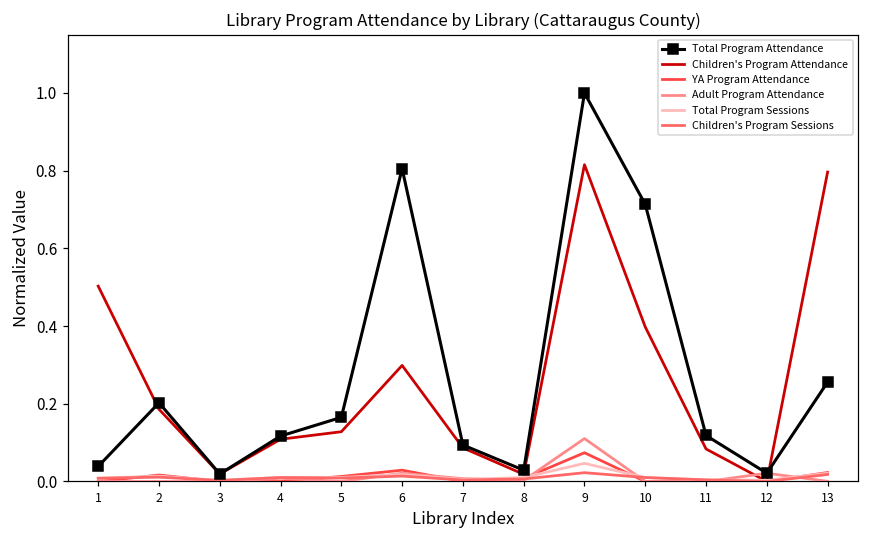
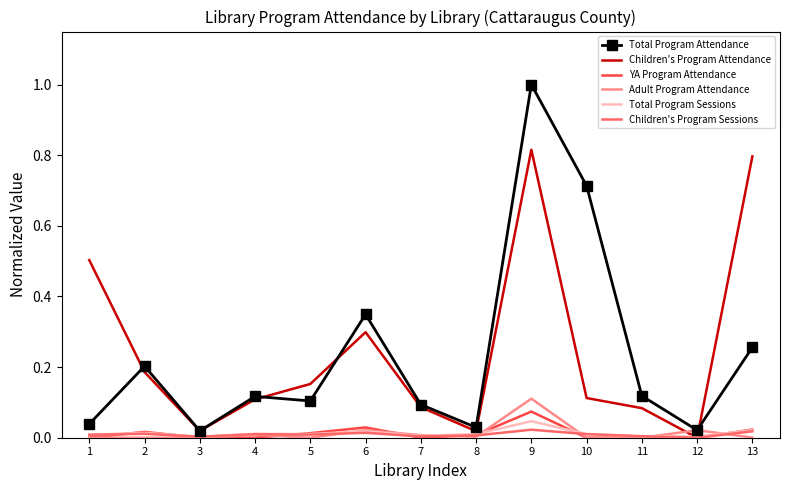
Total Program Attendance, 5: 0.17 -> 0.10
Children's Program Attendance, 5: 0.13 -> 0.15
Total Program Attendance, 6: 0.81 -> 0.35
Children's Program Attendance, 10: 0.40 -> 0.11
